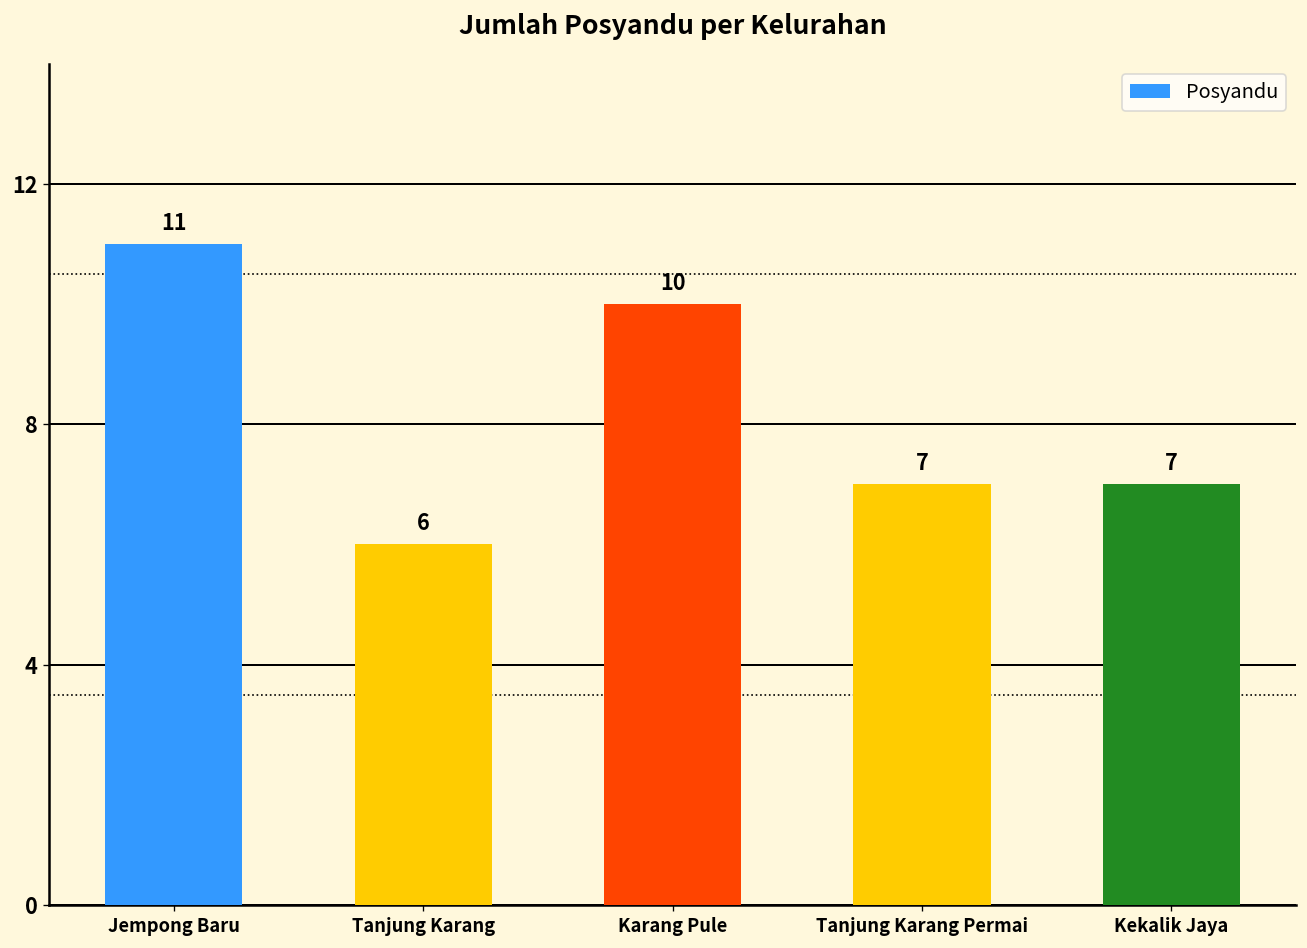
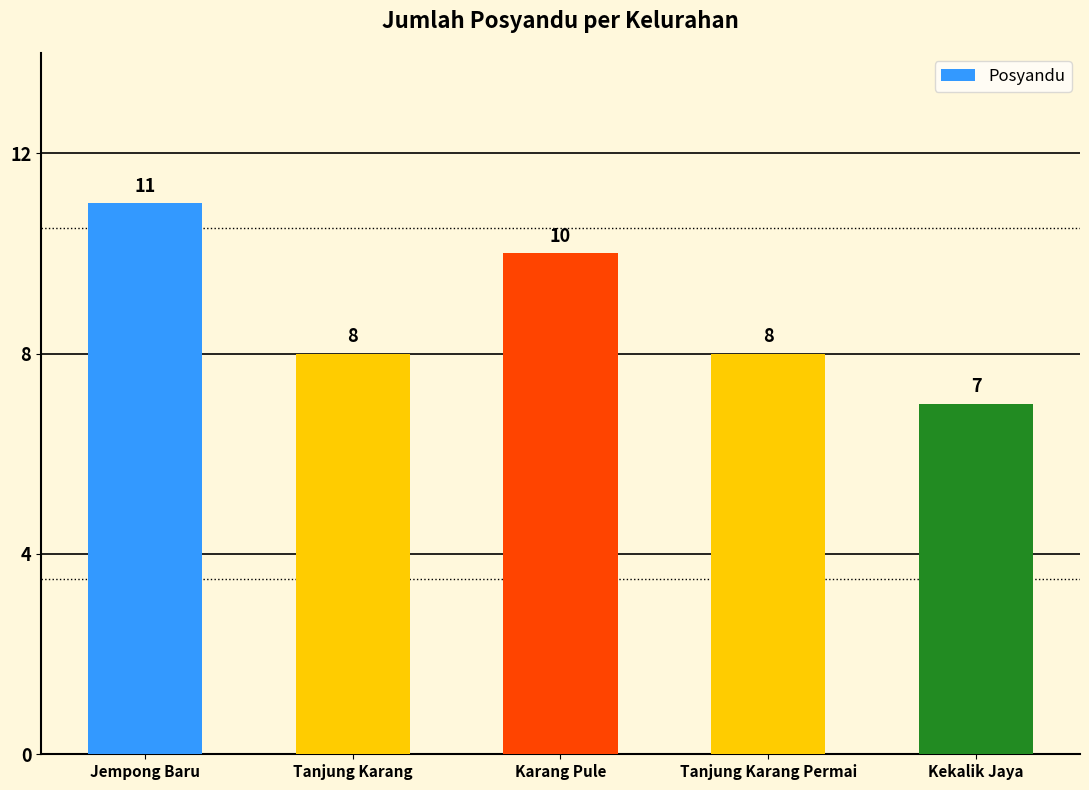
Tanjung Karang: 6 -> 8
Tanjung Karang Permai: 7 -> 8
